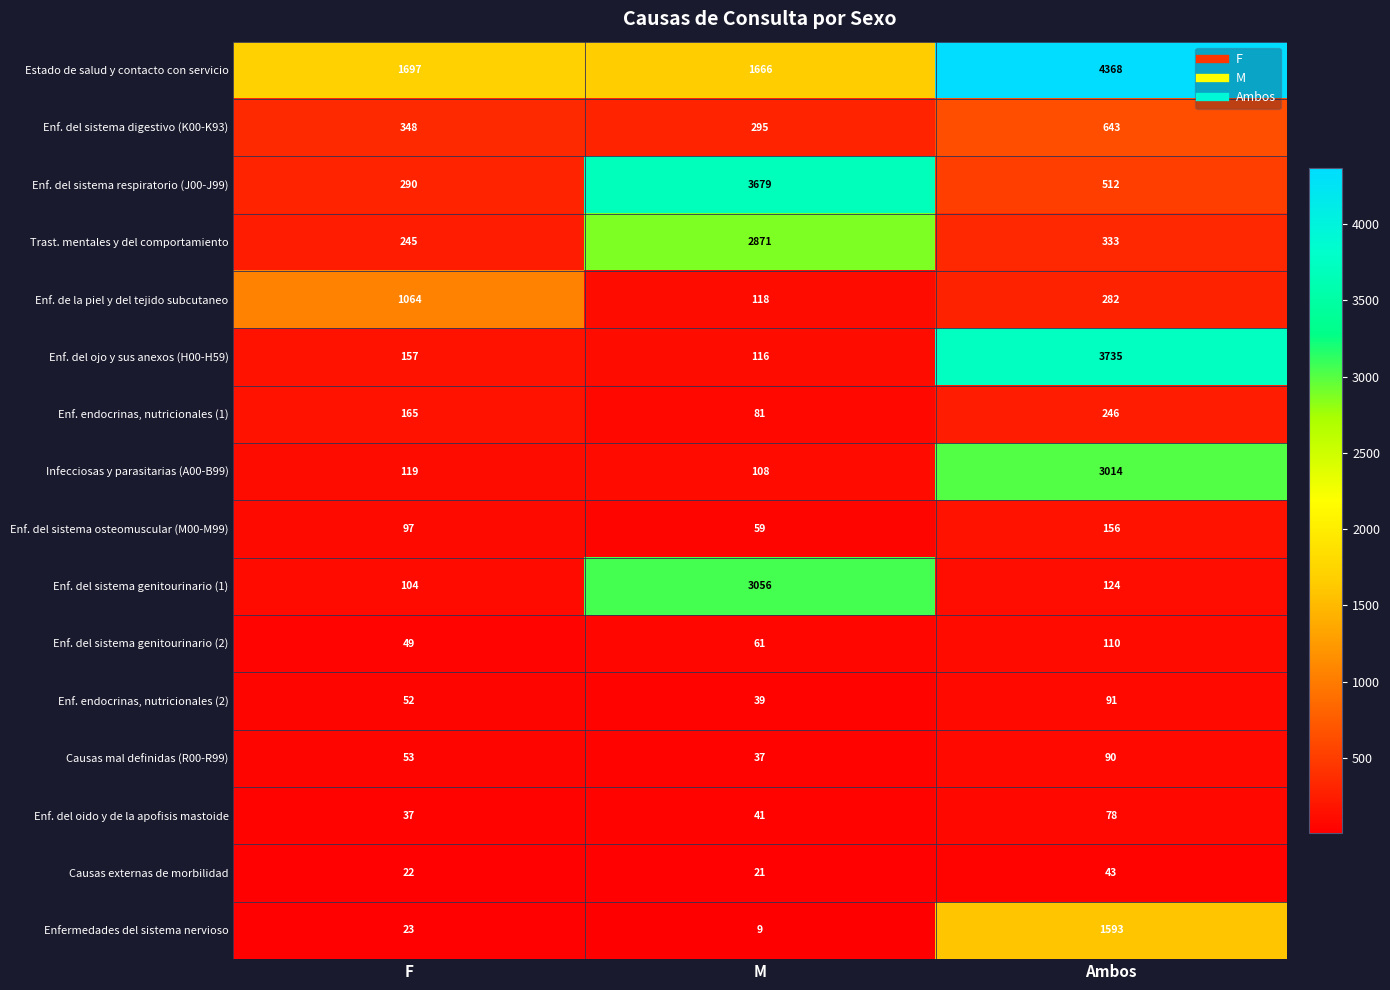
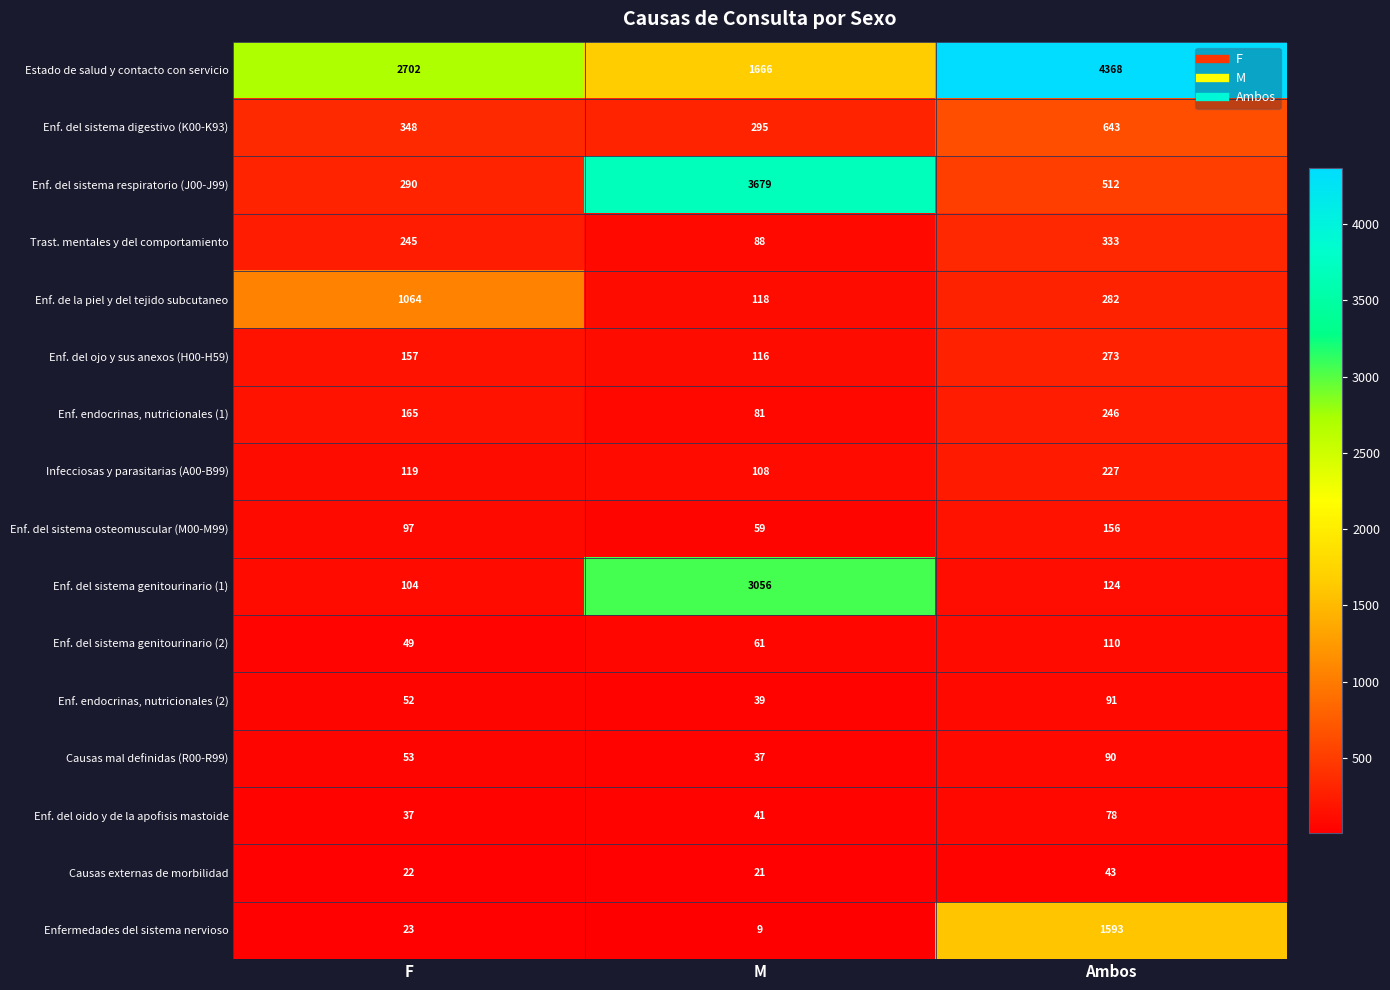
Estado de salud y contacto con servicio, F: 1697 -> 2702
Trast. mentales y del comportamiento, M: 2871 -> 88
Enf. del ojo y sus anexos (H00-H59), Ambos: 3735 -> 273
Infecciosas y parasitarias (A00-B99), Ambos: 3014 -> 227
